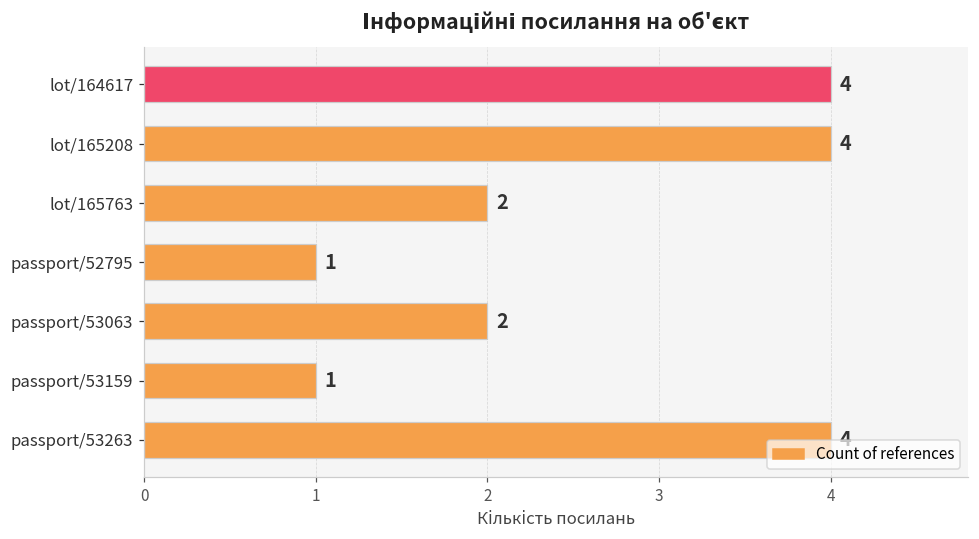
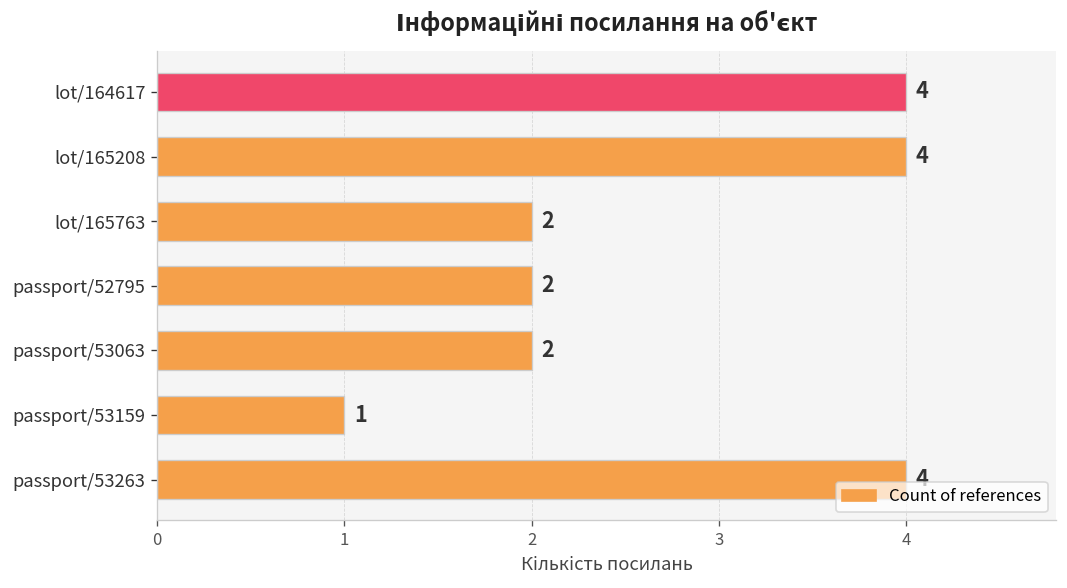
passport/52795: 1 -> 2
